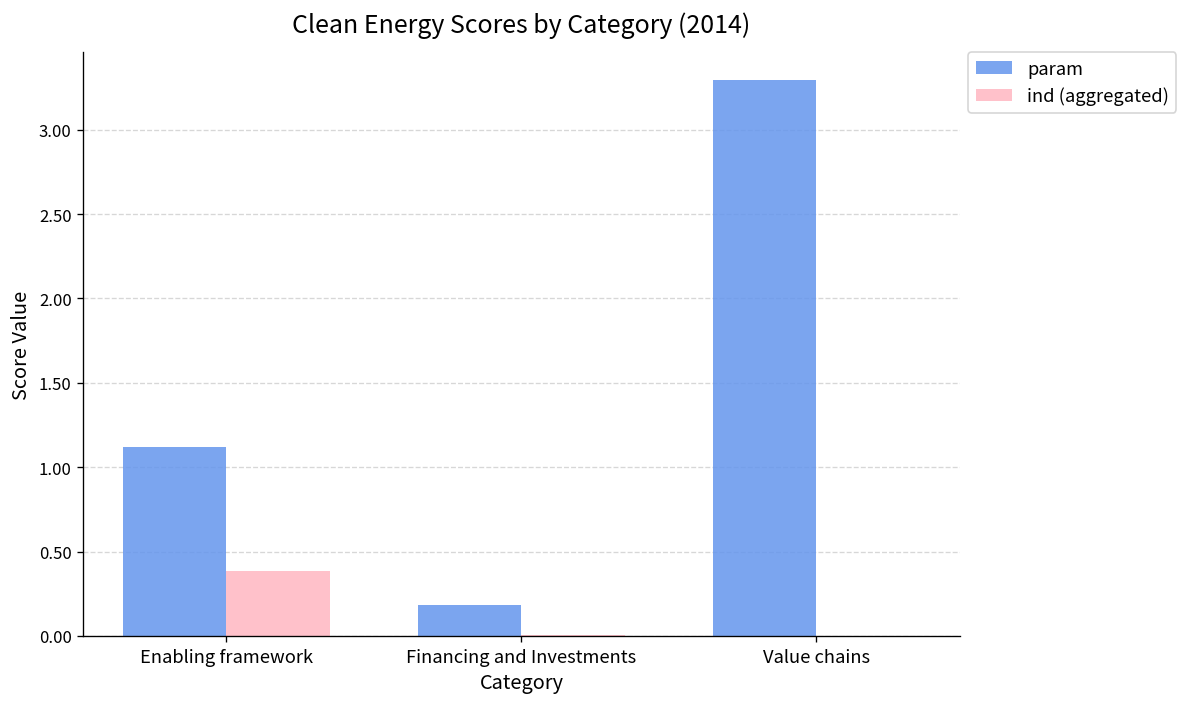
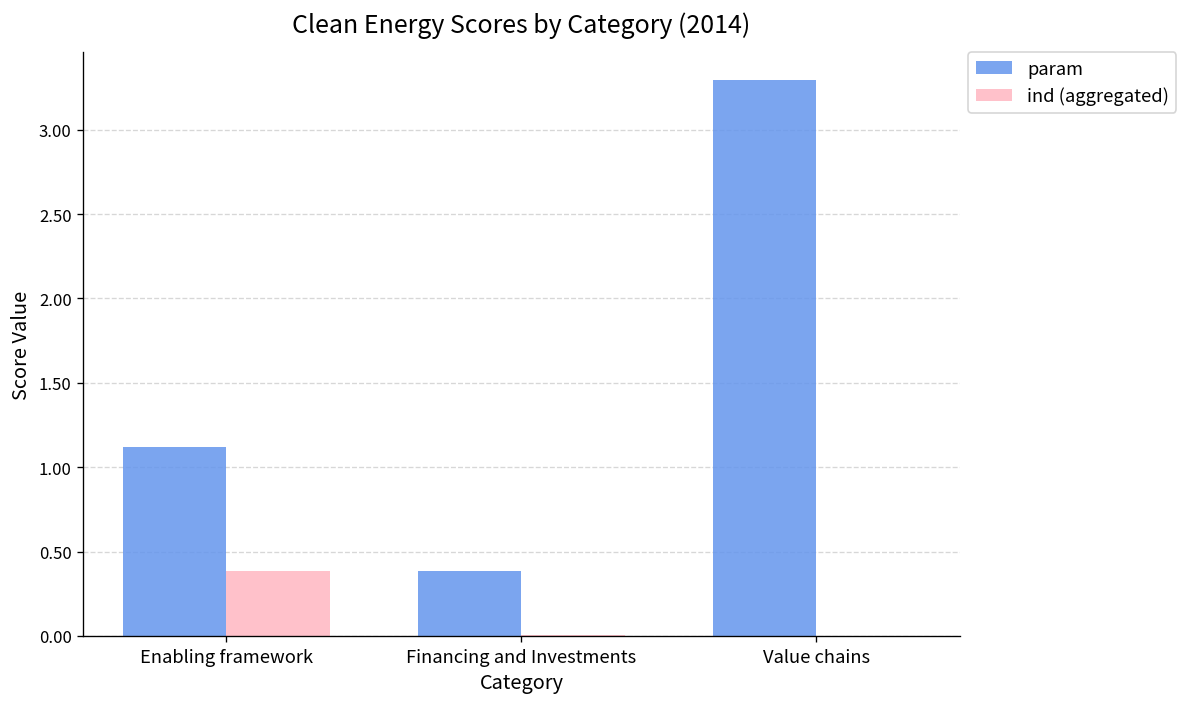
param, Financing and Investments: 0.18 -> 0.38
